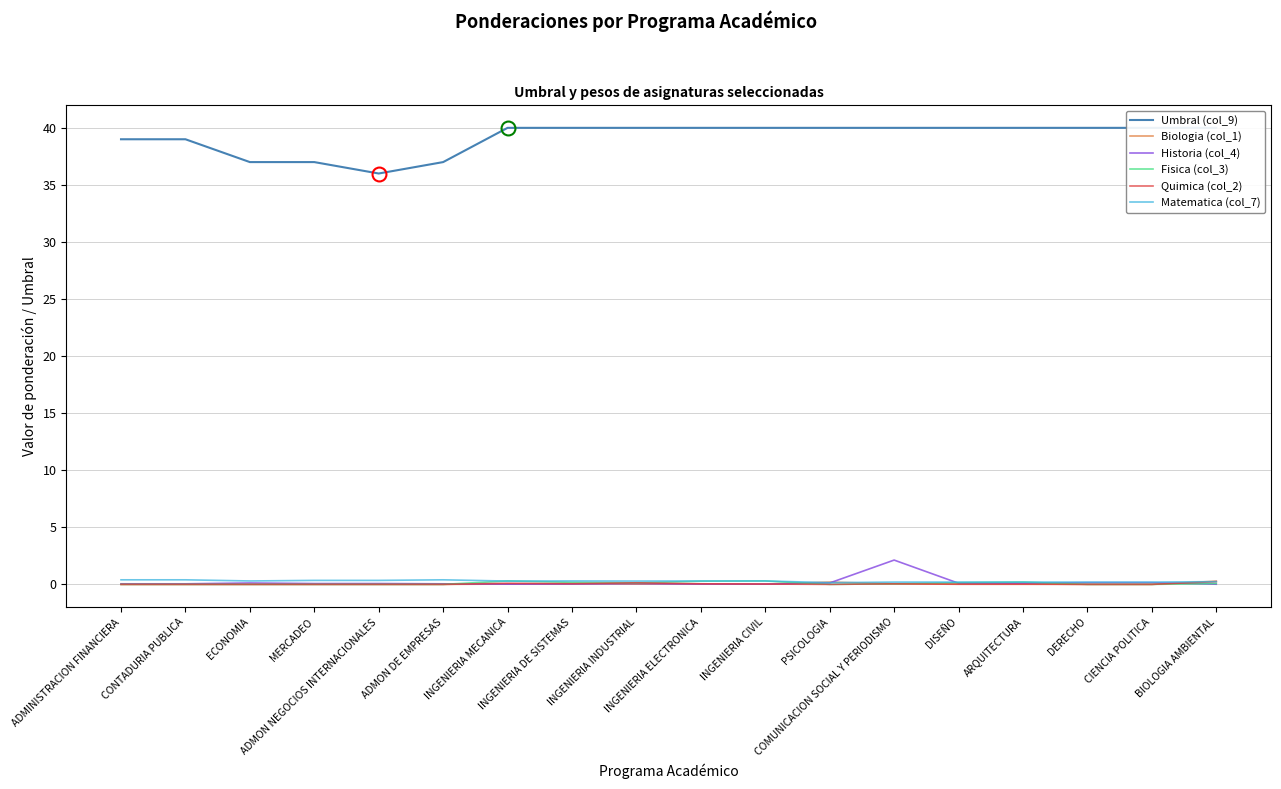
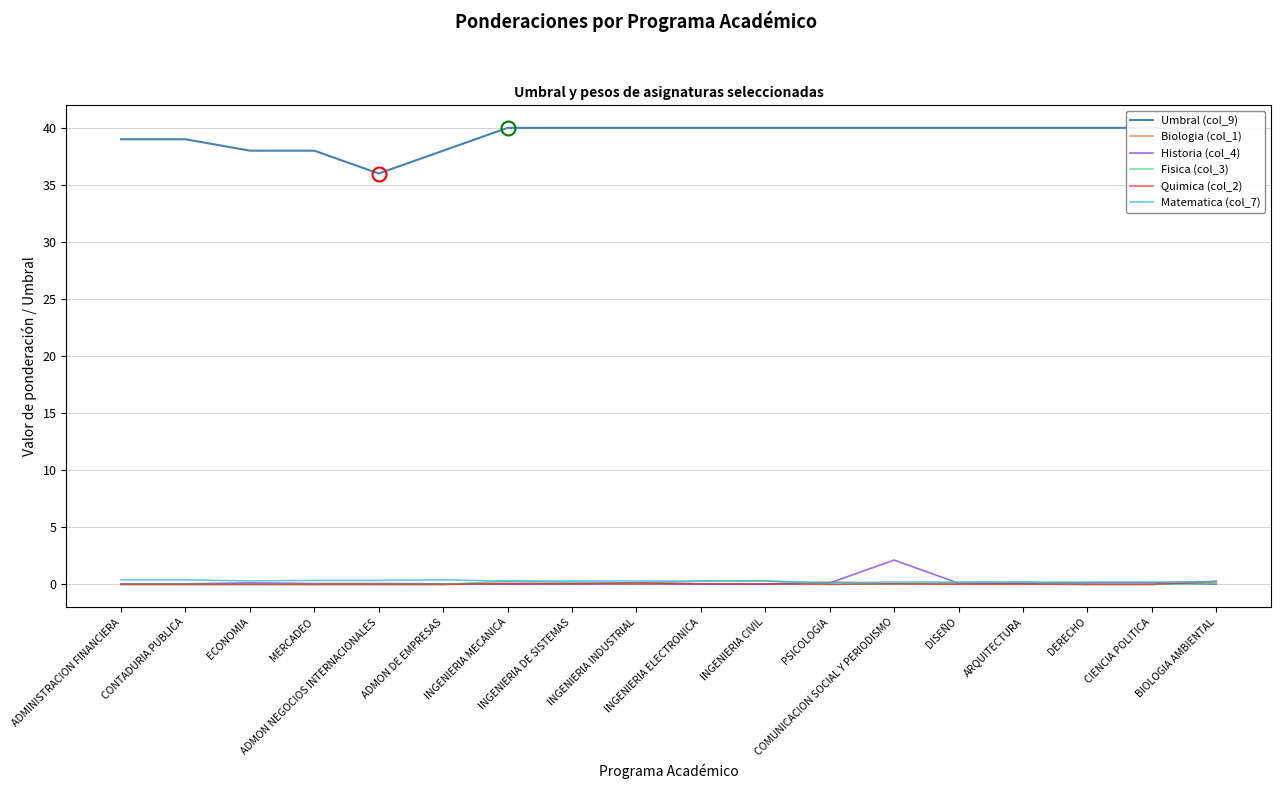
Umbral (col_9), ECONOMIA: 37 -> 38
Umbral (col_9), MERCADEO: 37 -> 38
Umbral (col_9), ADMON DE EMPRESAS: 37 -> 38
